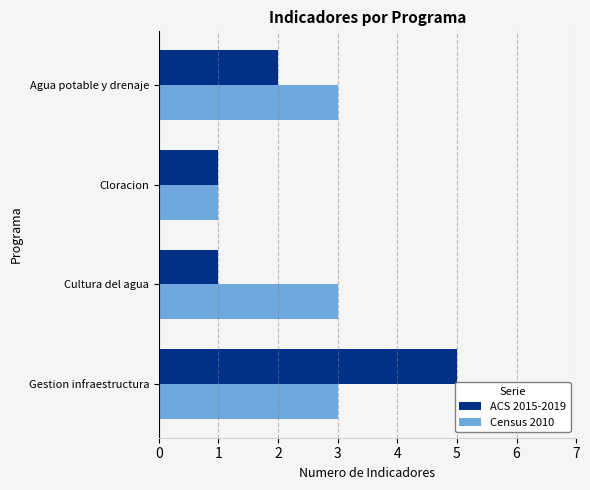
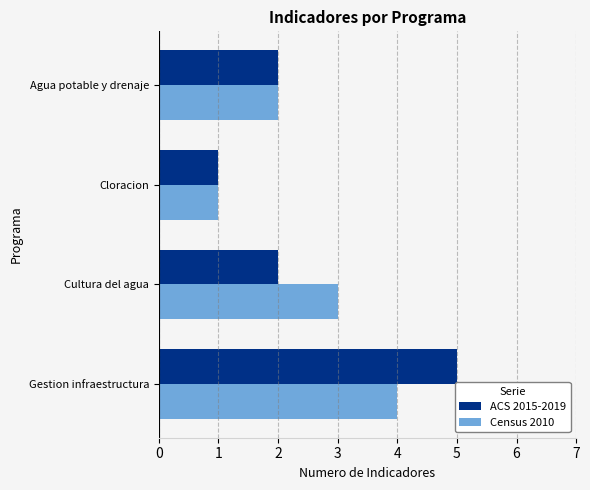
Census 2010, Agua potable y drenaje: 3 -> 2
ACS 2015-2019, Cultura del agua: 1 -> 2
Census 2010, Gestion infraestructura: 3 -> 4
